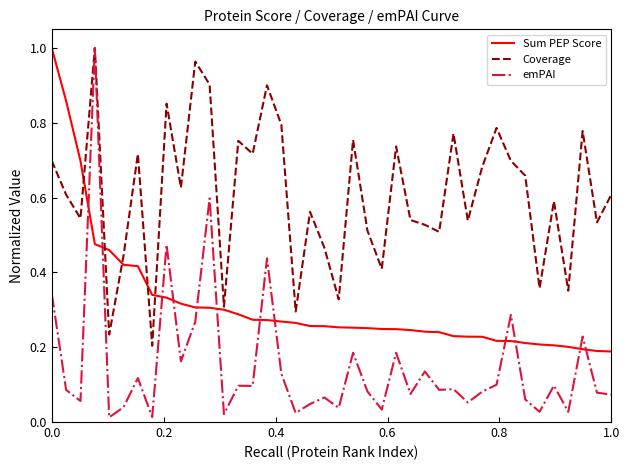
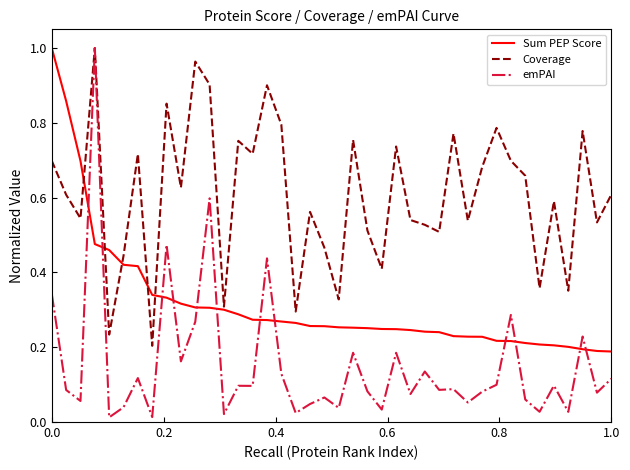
emPAI, 1.0: 0.07 -> 0.12
